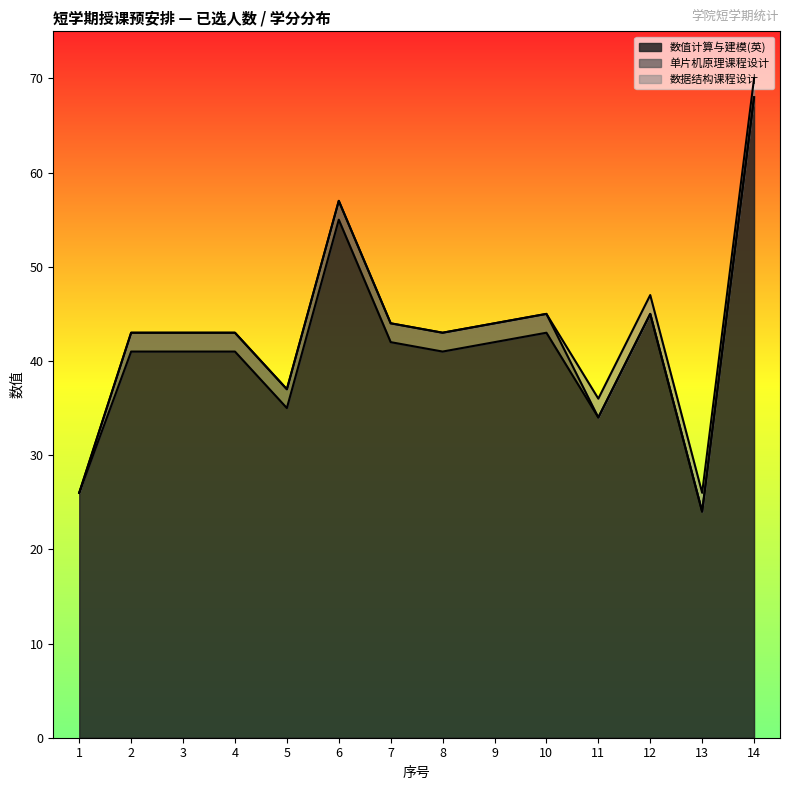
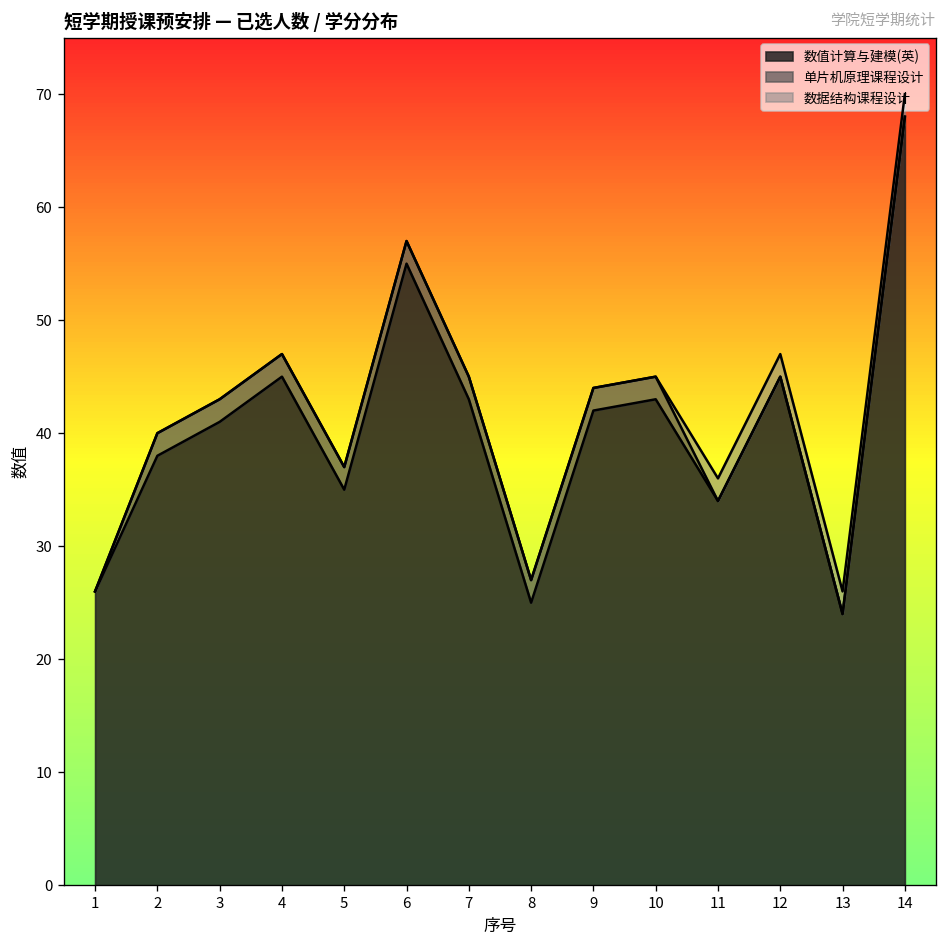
数值计算与建模(英), 2: 41 -> 38
数值计算与建模(英), 4: 41 -> 45
数值计算与建模(英), 7: 42 -> 43
数值计算与建模(英), 8: 41 -> 25
